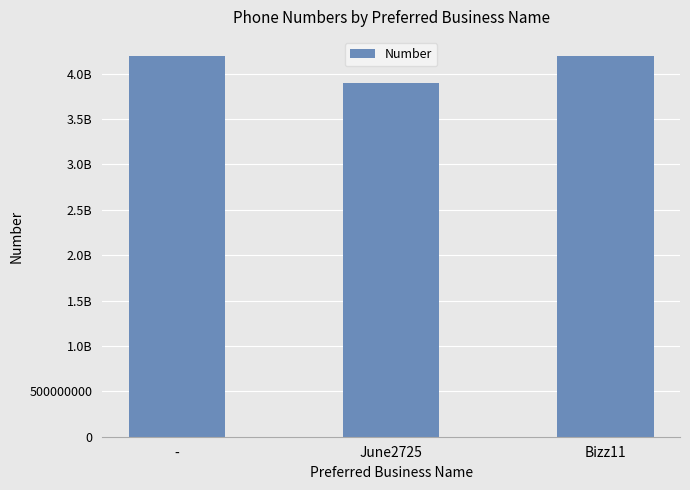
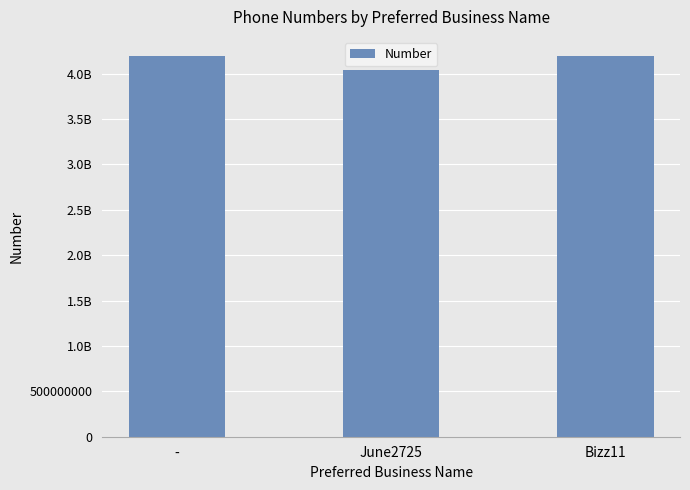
June2725: 3900000000 -> 4000000000
